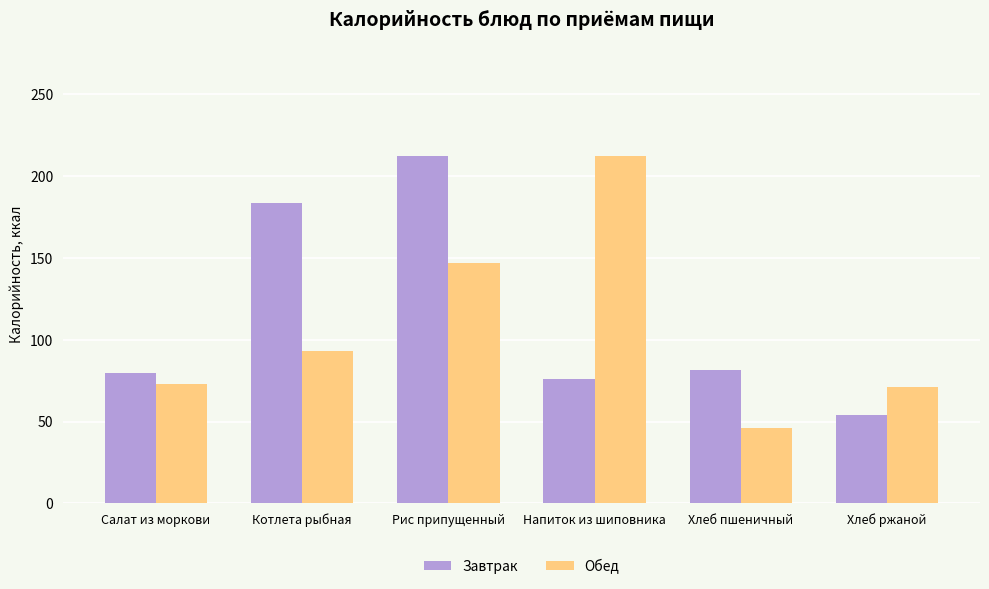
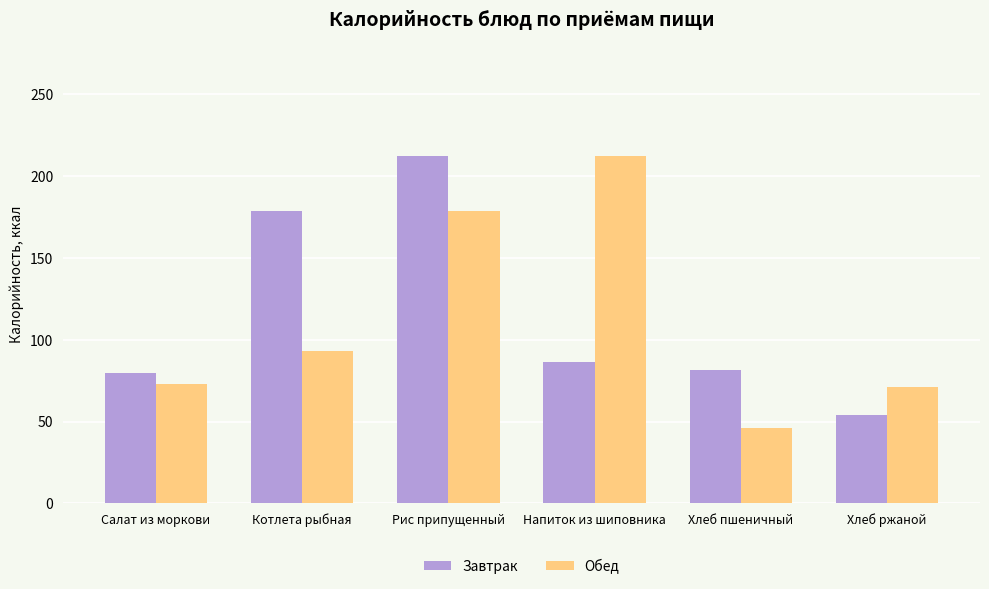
Завтрак, Котлета рыбная: 184 -> 179
Обед, Рис припущенный: 147 -> 179
Завтрак, Напиток из шиповника: 76 -> 87
